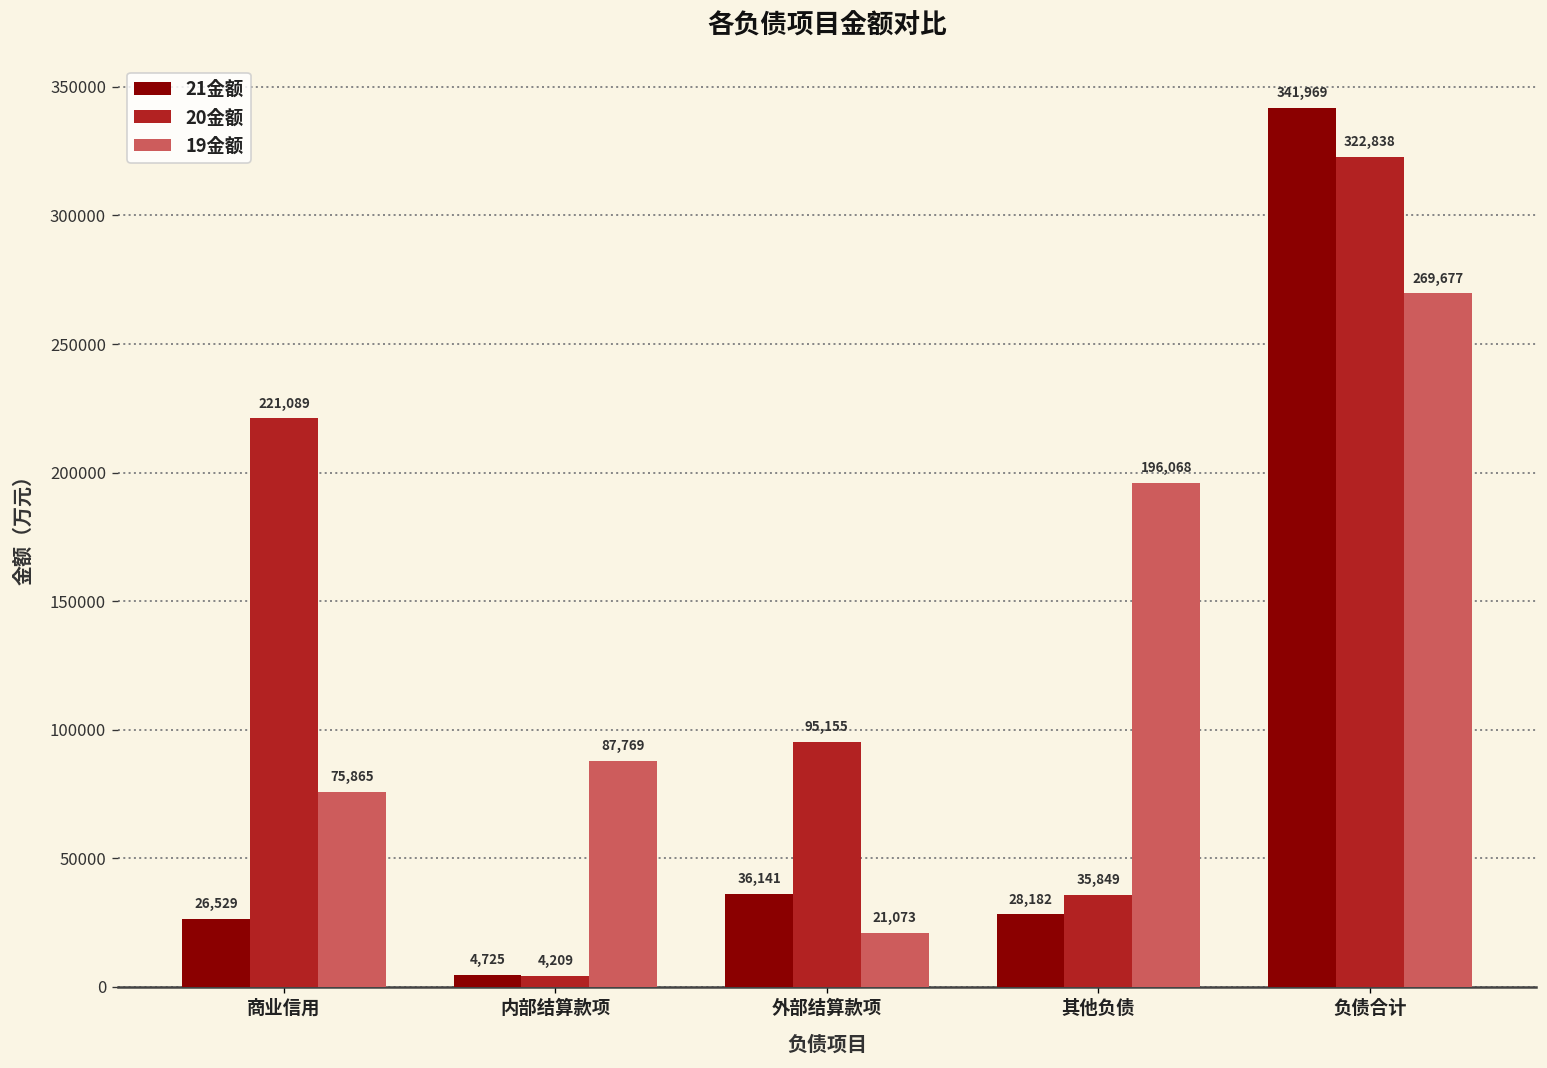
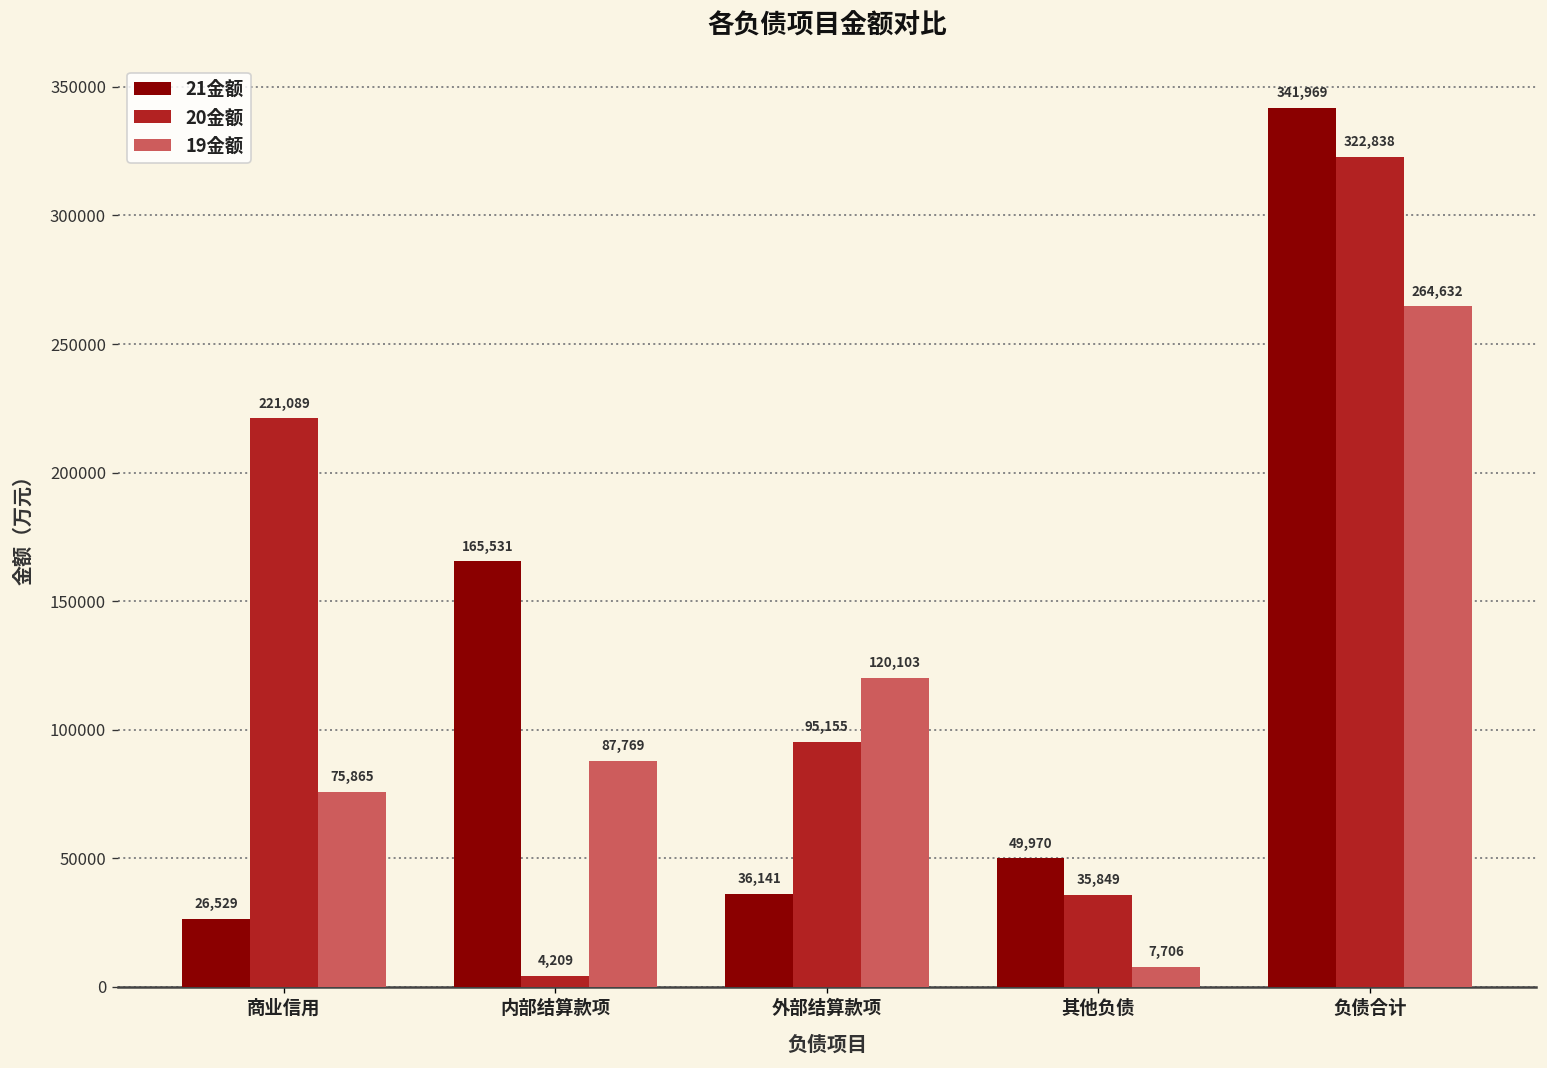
21金额, 内部结算款项: 4,725 -> 165,531
19金额, 外部结算款项: 21,073 -> 120,103
21金额, 其他负债: 28,182 -> 49,970
19金额, 其他负债: 196,068 -> 7,706
19金额, 负债合计: 269,677 -> 264,632
